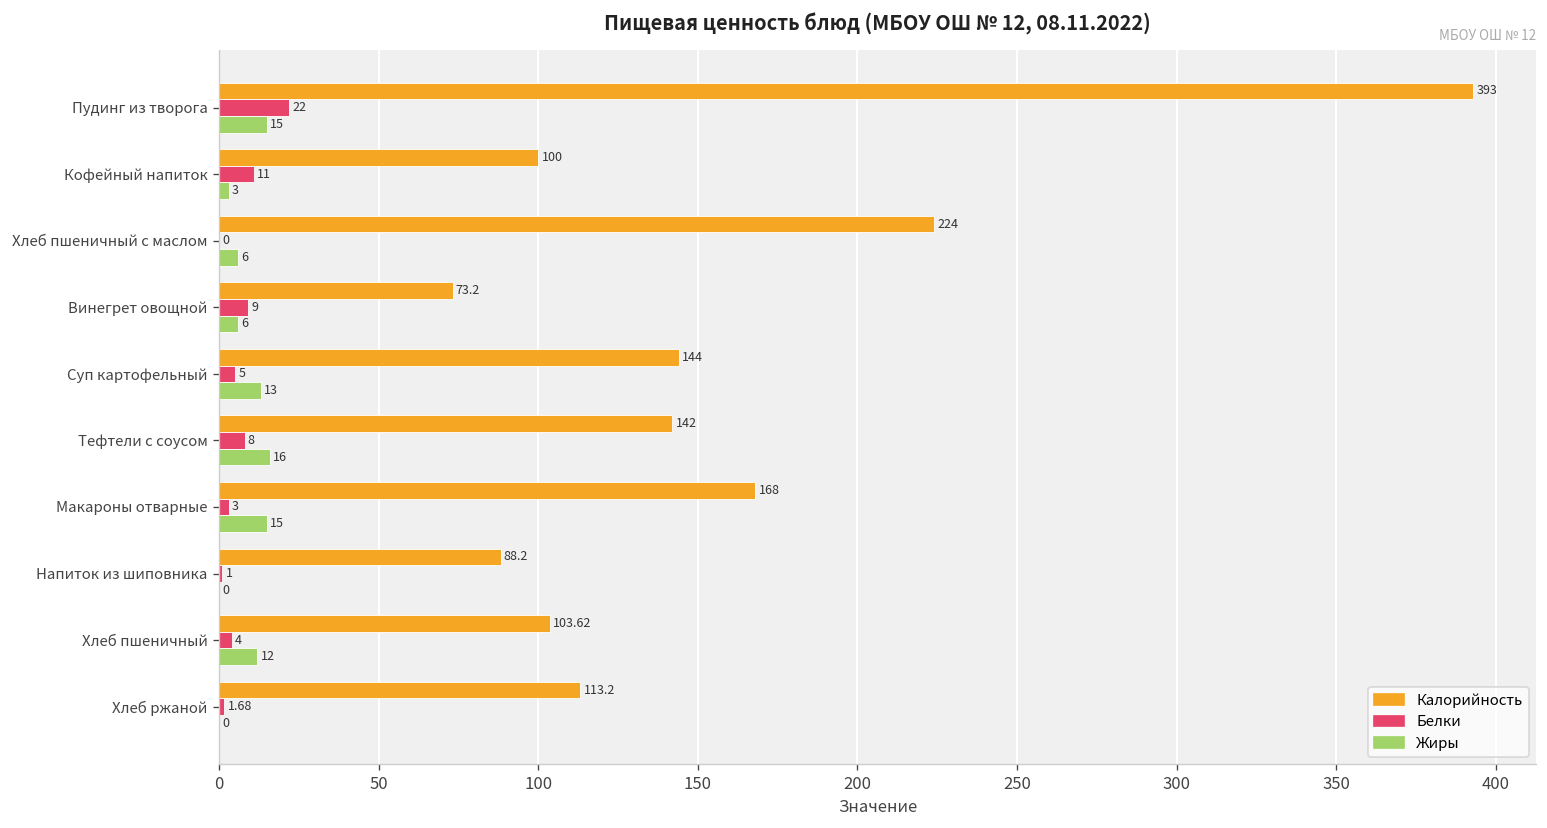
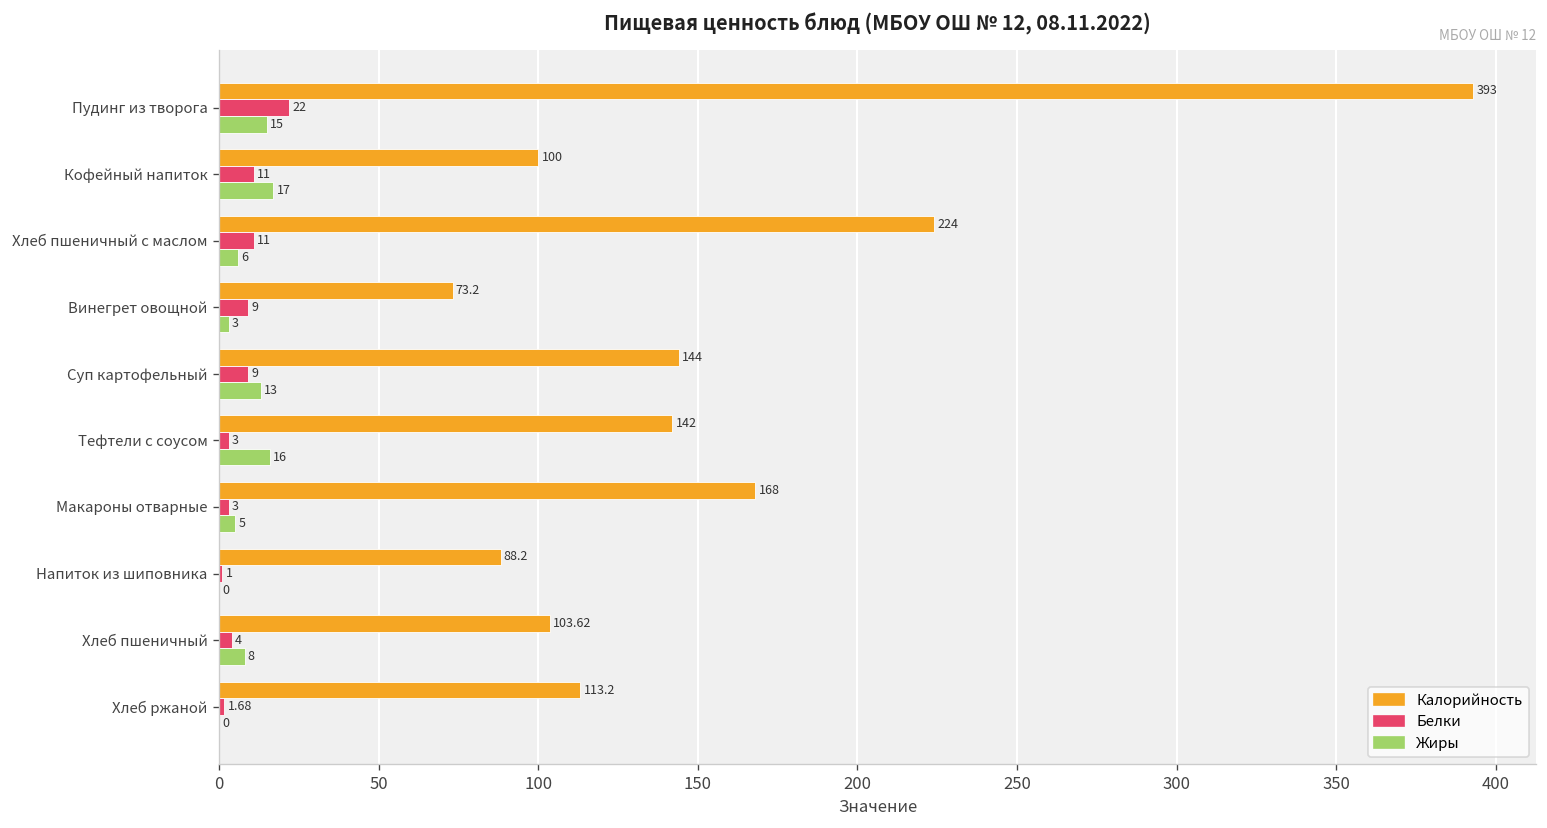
Жиры, Кофейный напиток: 3 -> 17
Белки, Хлеб пшеничный с маслом: 0 -> 11
Жиры, Винегрет овощной: 6 -> 3
Белки, Суп картофельный: 5 -> 9
Белки, Тефтели с соусом: 8 -> 3
Жиры, Макароны отварные: 15 -> 5
Жиры, Хлеб пшеничный: 12 -> 8
